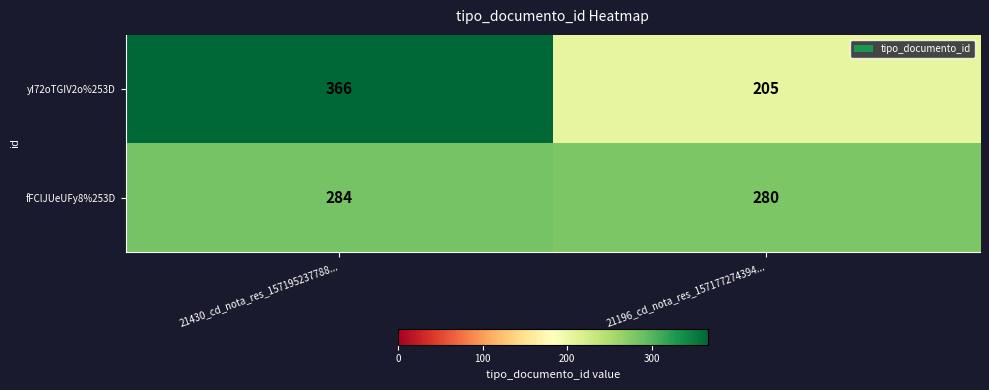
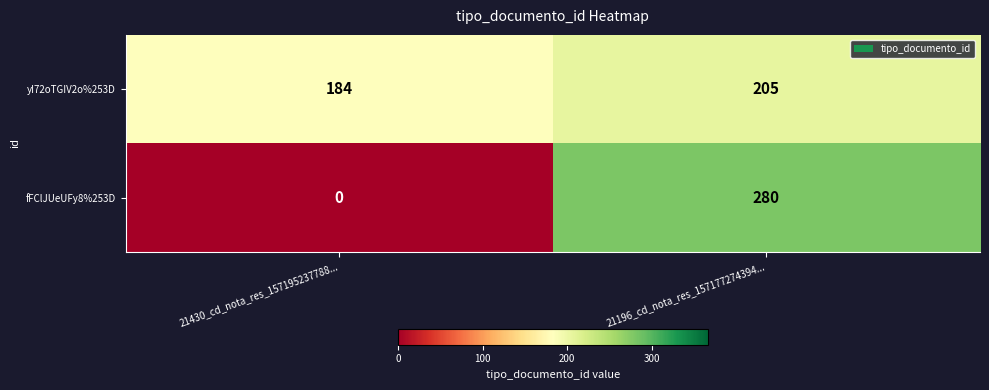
yI72oTGIV2o%253D, 21430_cd_nota_res_157195237788...: 366 -> 184
fFClJUeUFy8%253D, 21430_cd_nota_res_157195237788...: 284 -> 0
